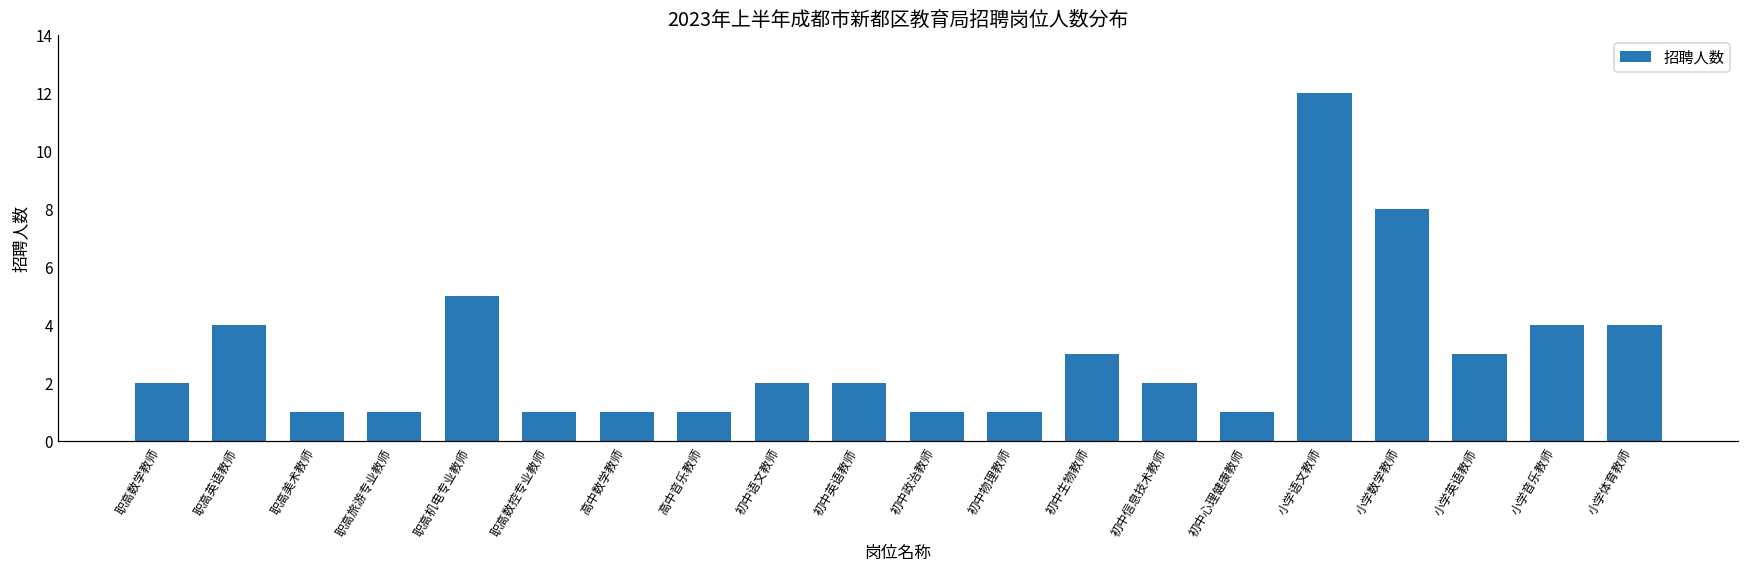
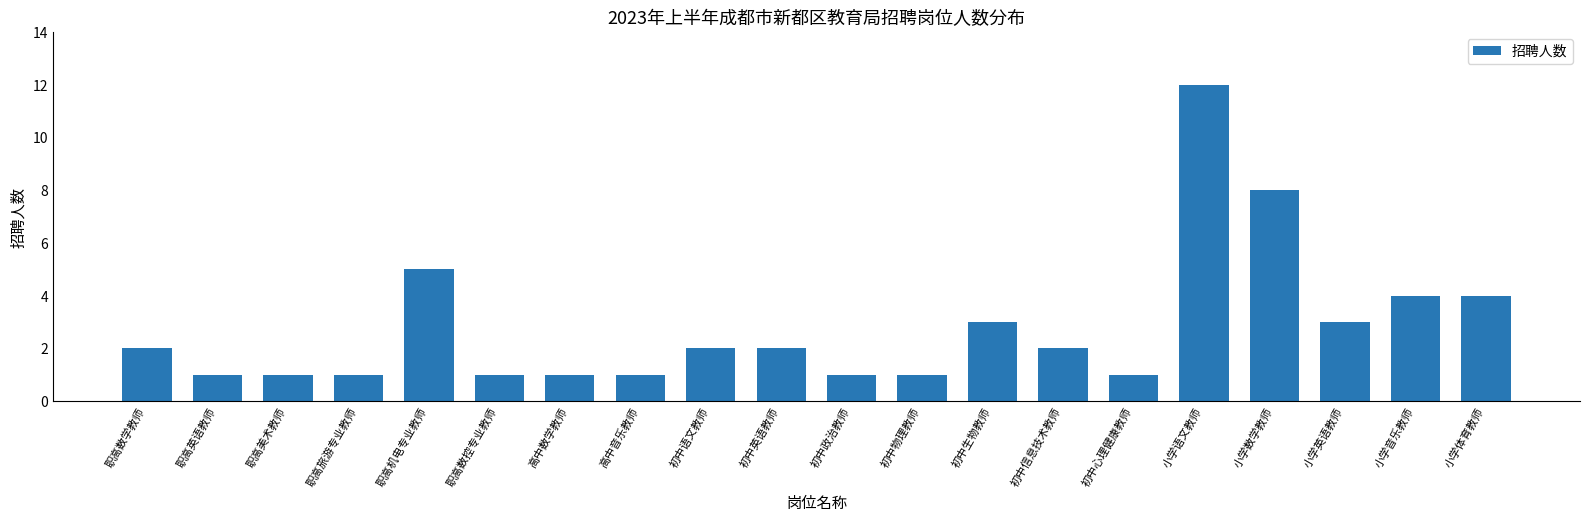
职高英语教师: 4 -> 1
